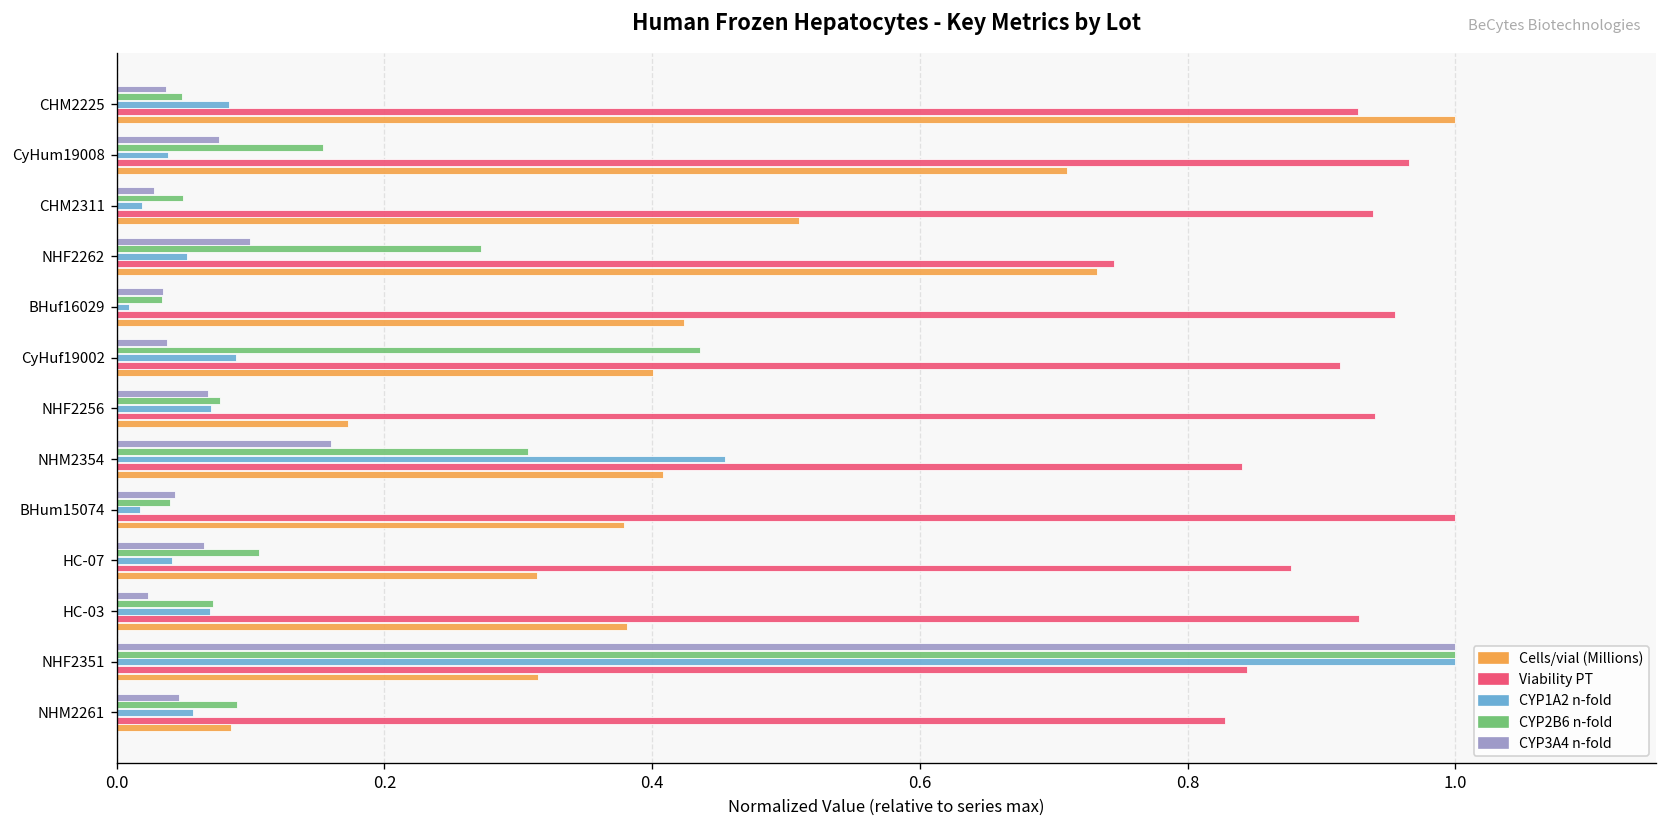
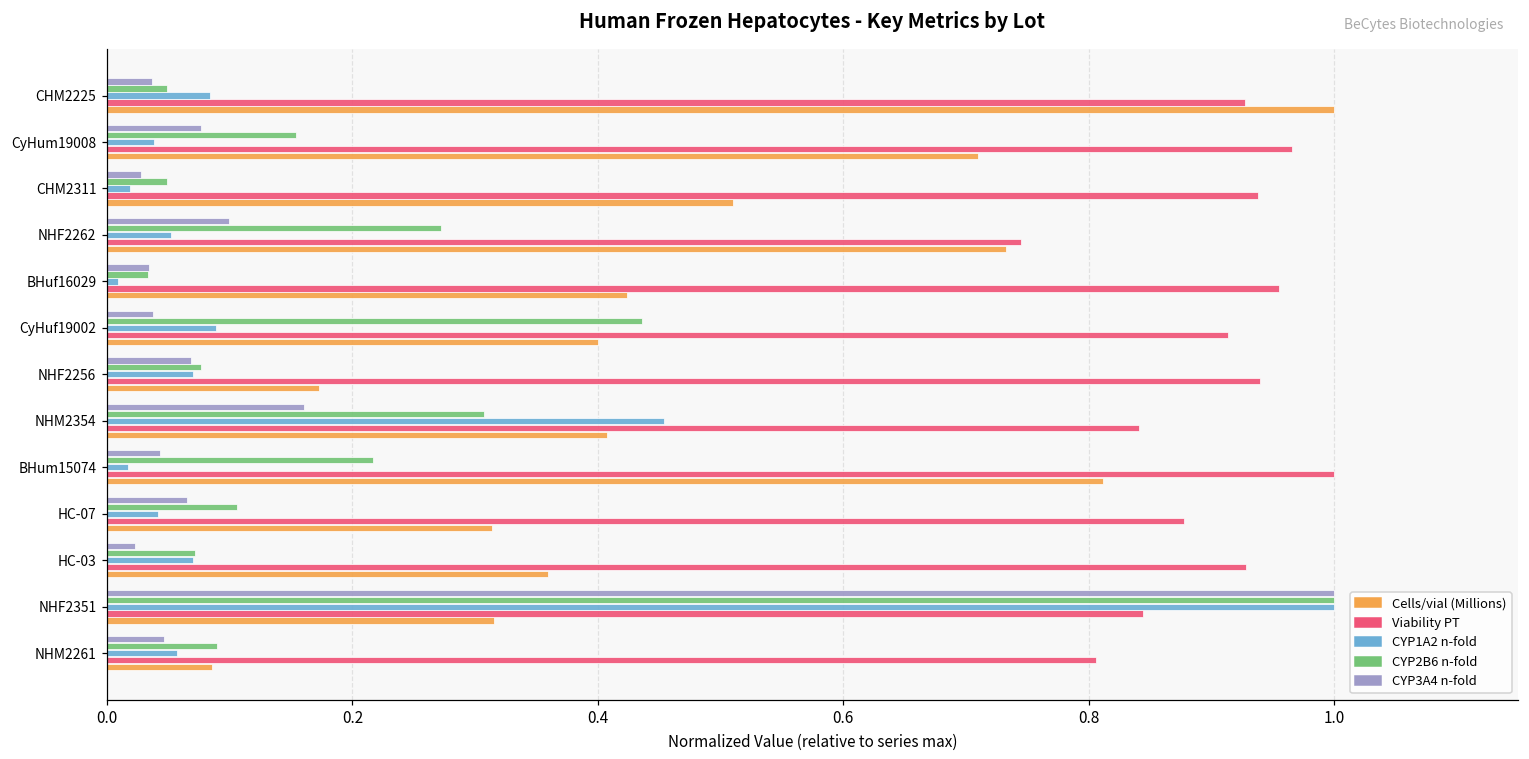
CYP2B6 n-fold, BHum15074: 0.040 -> 0.217
Cells/vial (Millions), BHum15074: 0.379 -> 0.811
Cells/vial (Millions), HC-03: 0.381 -> 0.359
Viability PT, NHM2261: 0.828 -> 0.806
